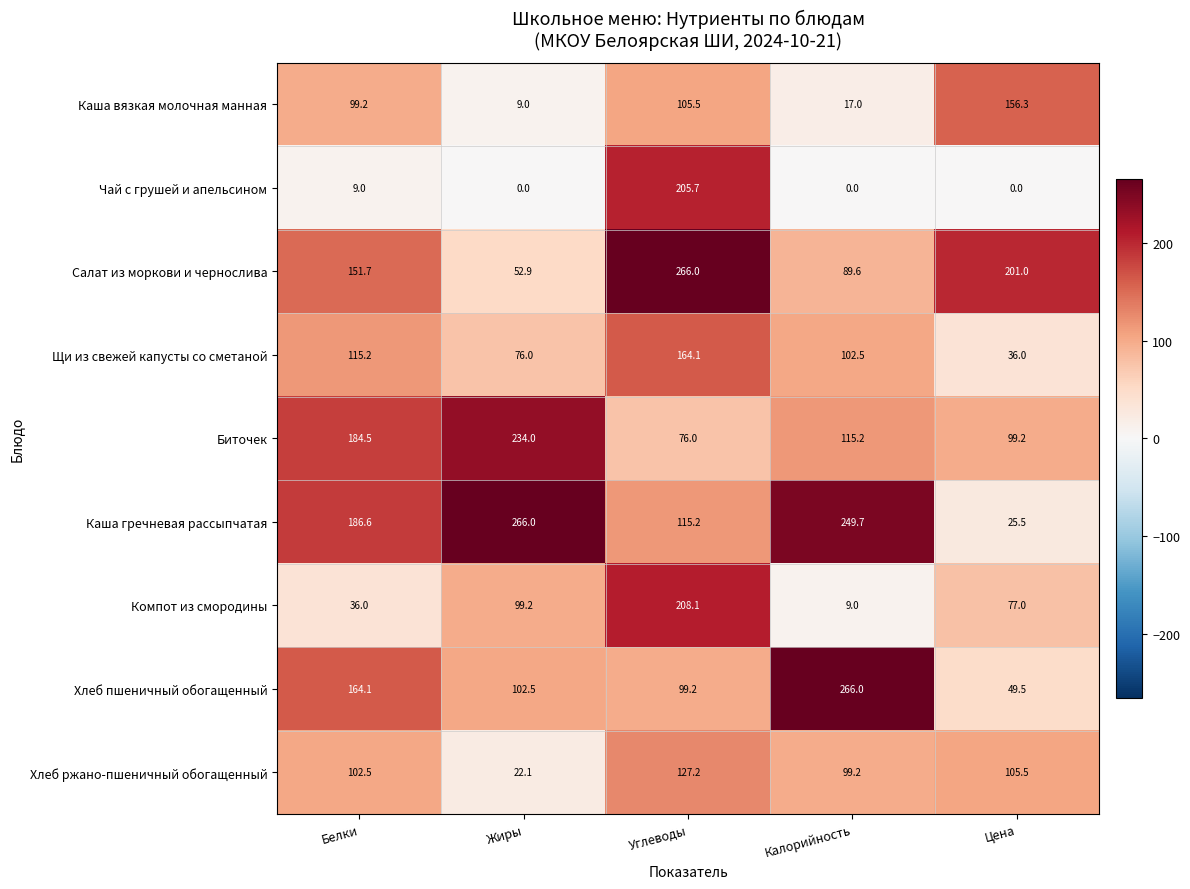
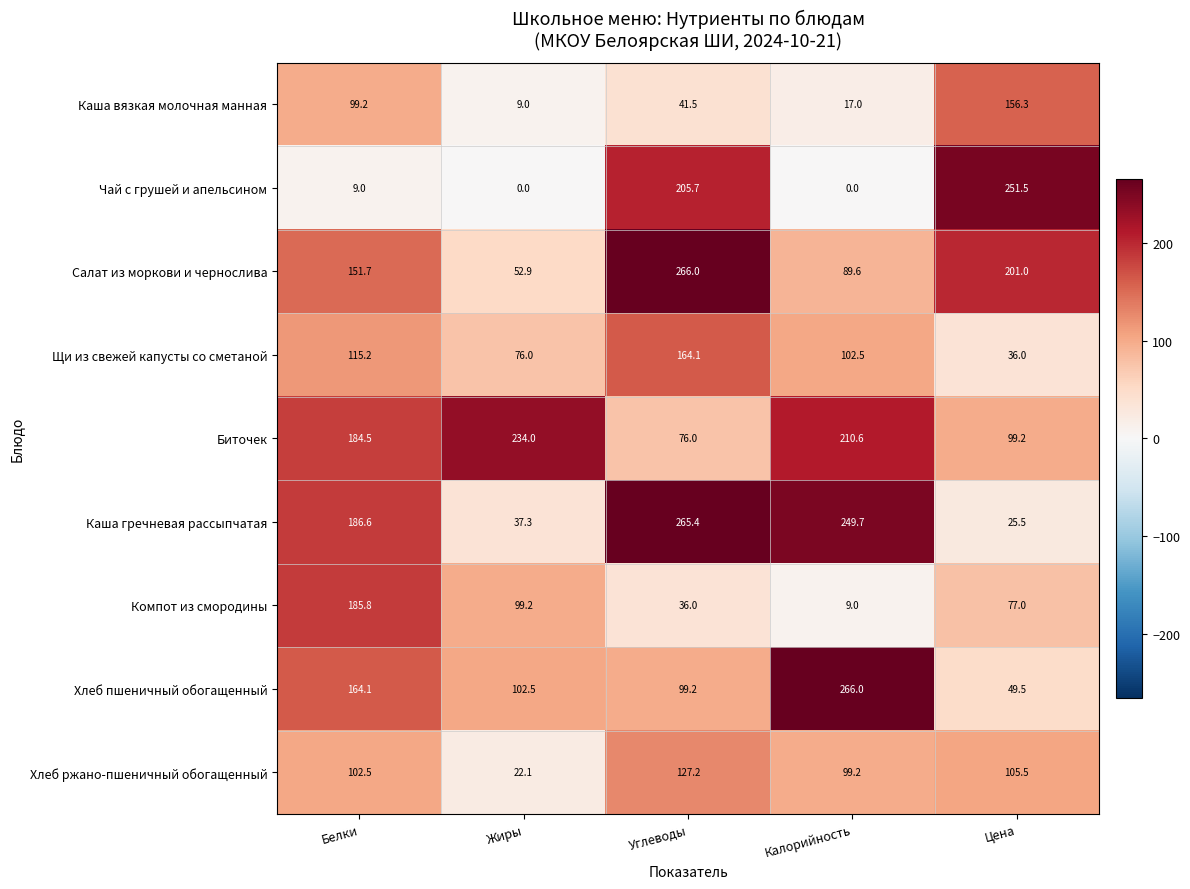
Каша вязкая молочная манная, Углеводы: 105.5 -> 41.5
Чай с грушей и апельсином, Цена: 0.0 -> 251.5
Биточек, Калорийность: 115.2 -> 210.6
Каша гречневая рассыпчатая, Жиры: 266.0 -> 37.3
Каша гречневая рассыпчатая, Углеводы: 115.2 -> 265.4
Компот из смородины, Белки: 36.0 -> 185.8
Компот из смородины, Углеводы: 208.1 -> 36.0
